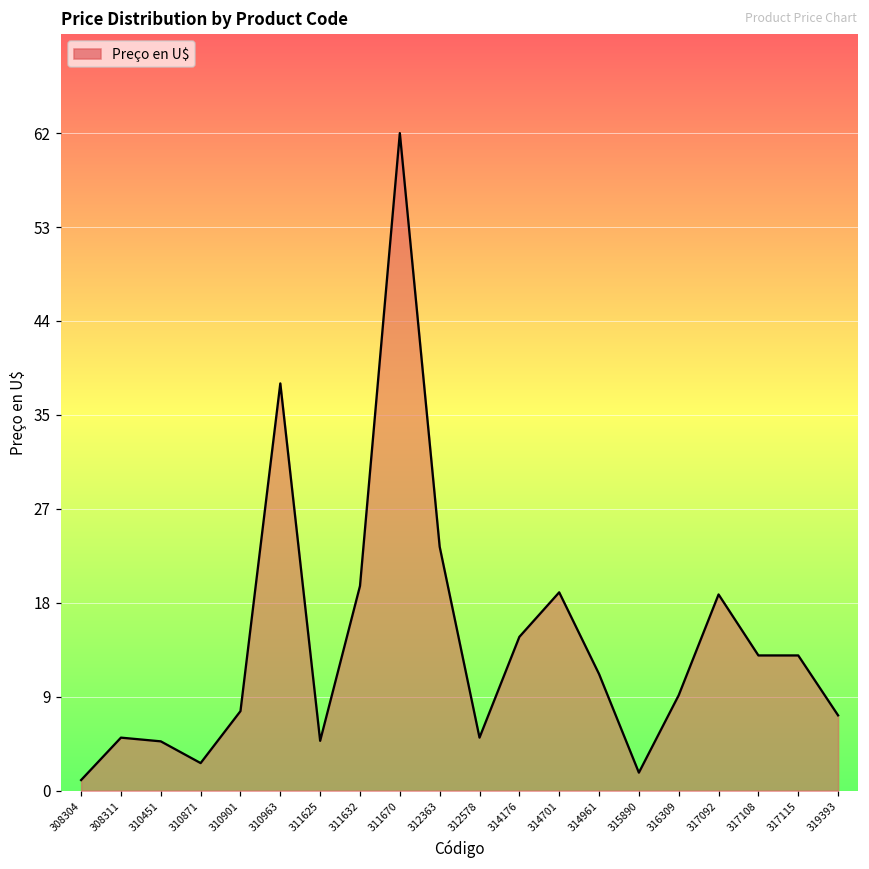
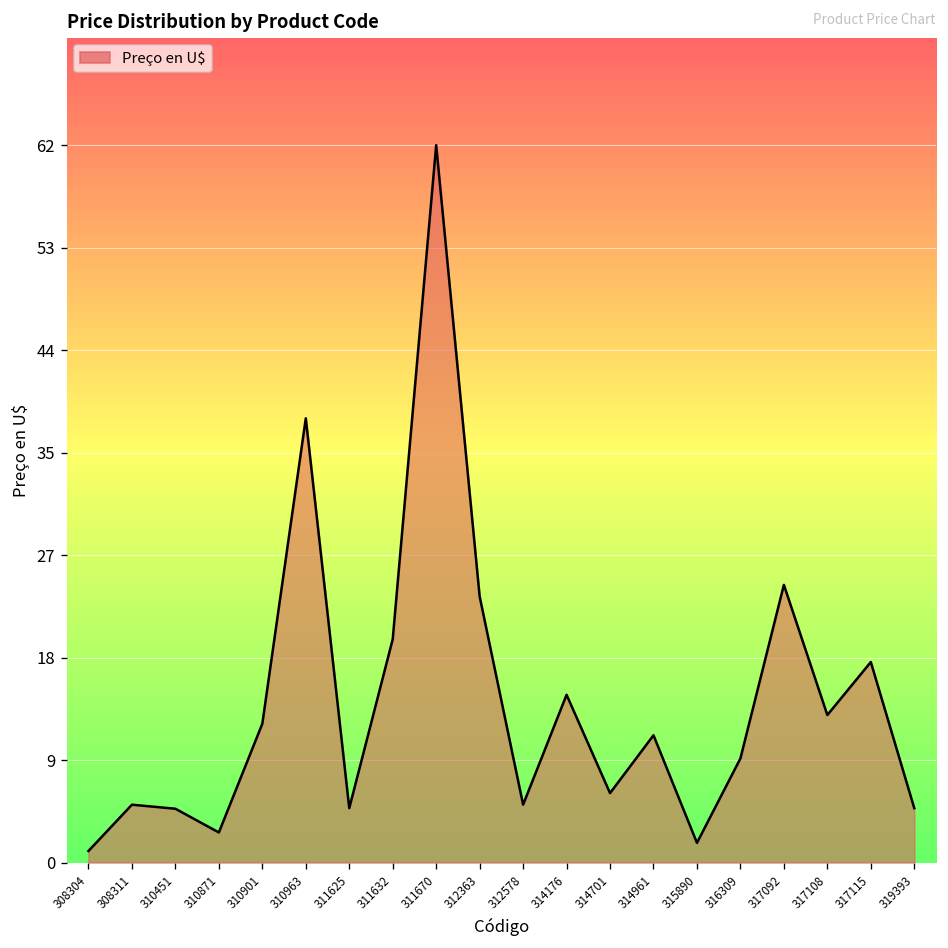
310901: 8 -> 12
314701: 19 -> 6
317092: 19 -> 24
317115: 13 -> 17
319393: 7 -> 5
